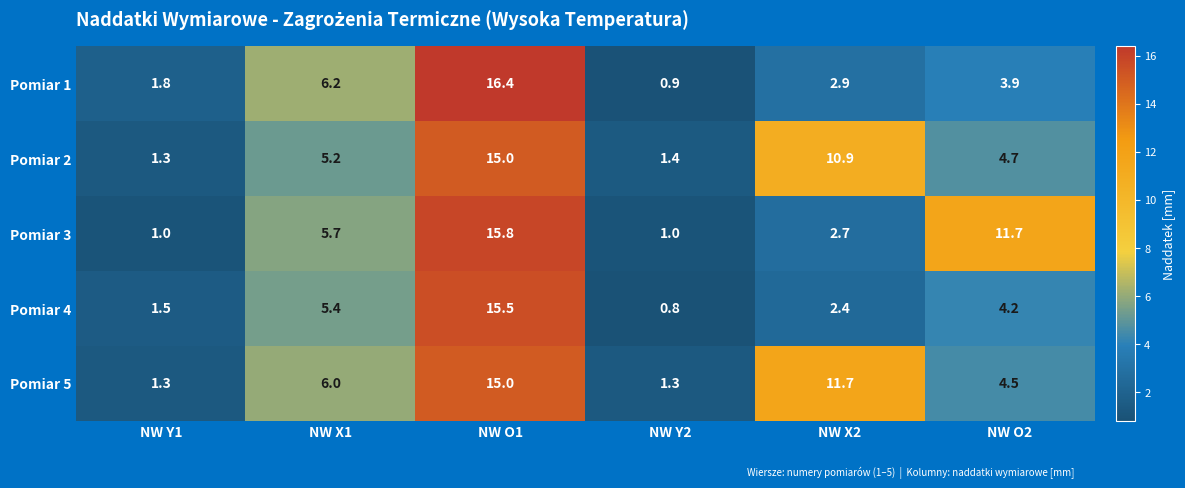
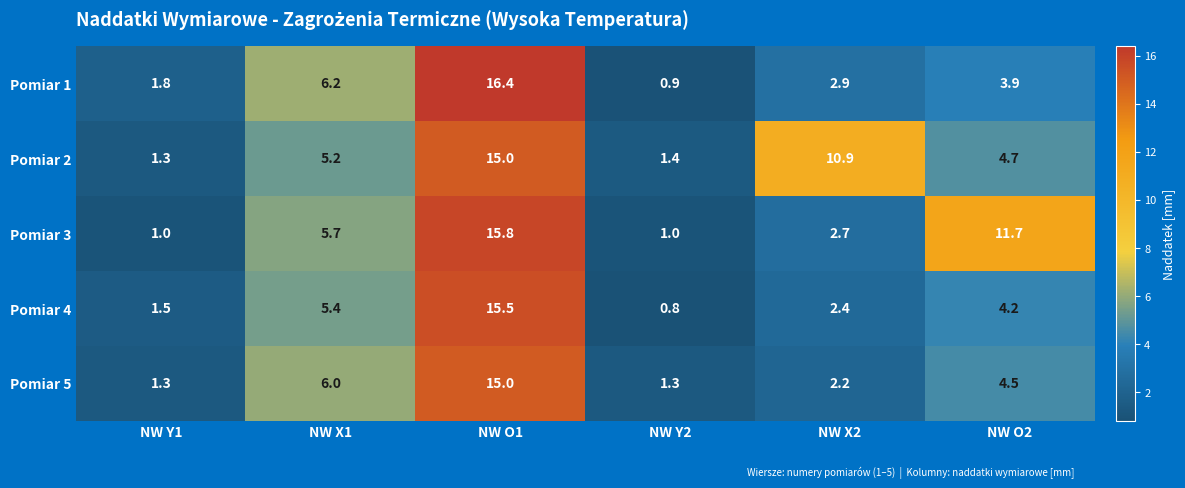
Pomiar 5, NW X2: 11.7 -> 2.2
